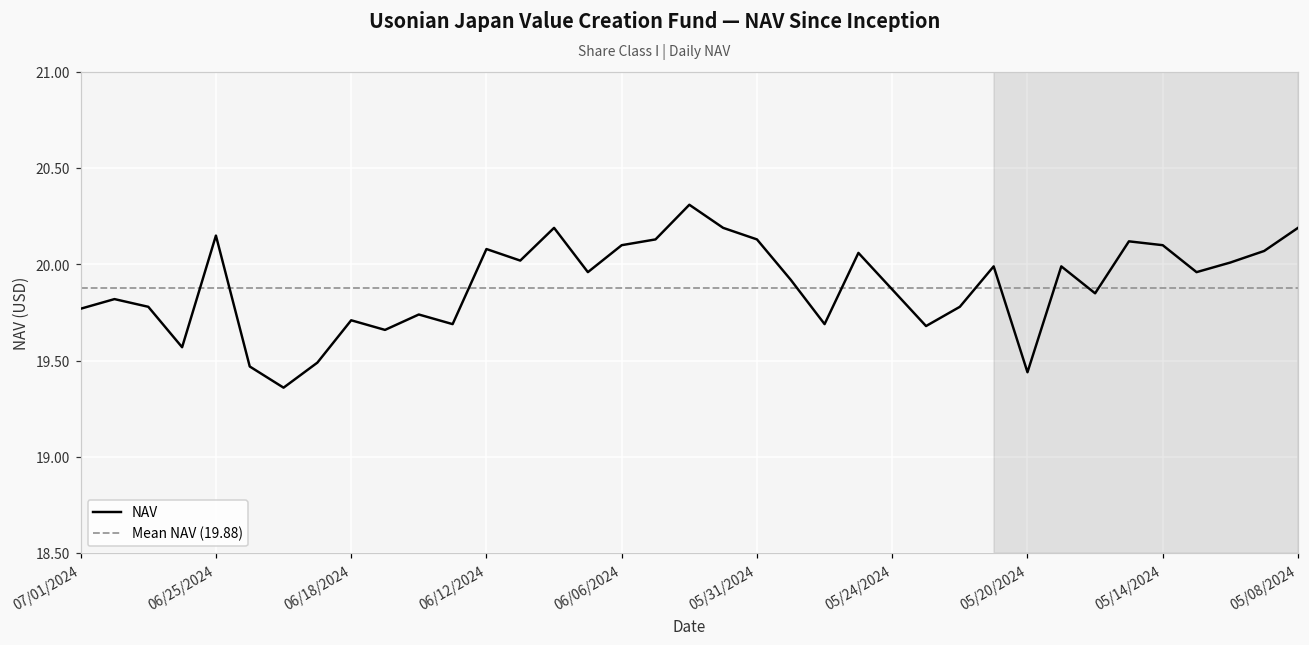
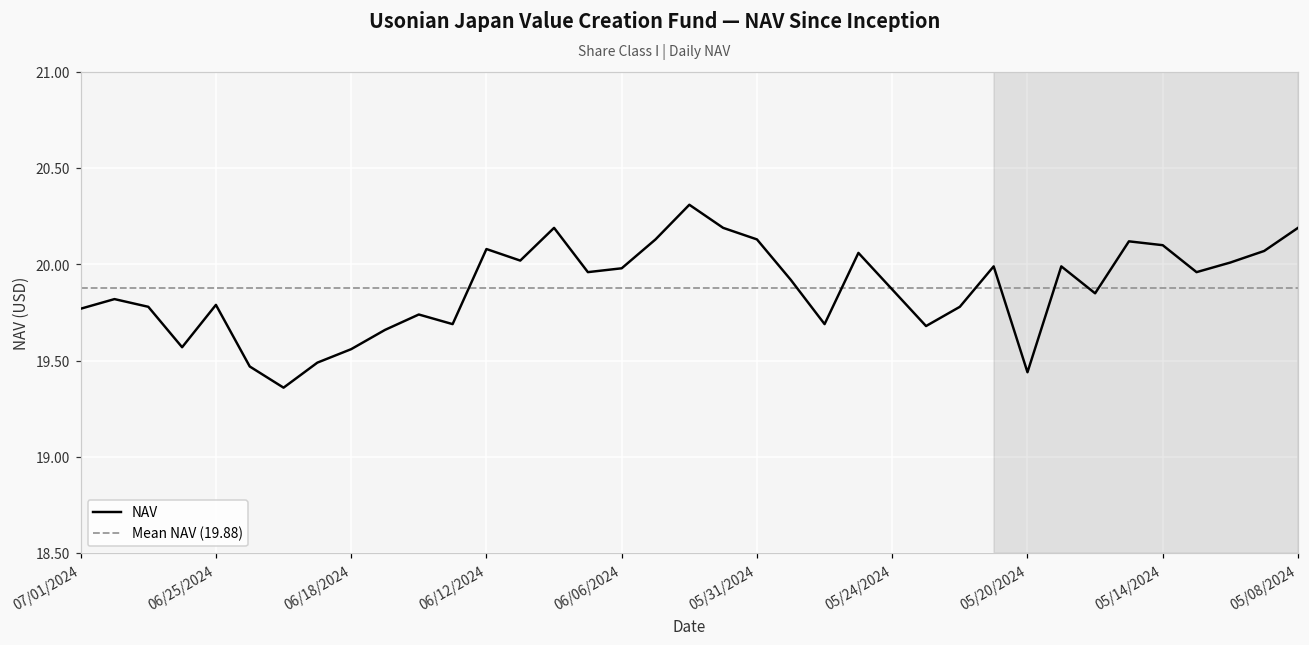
06/25/2024: 20.15 -> 19.79
06/18/2024: 19.71 -> 19.56
06/06/2024: 20.10 -> 19.98
